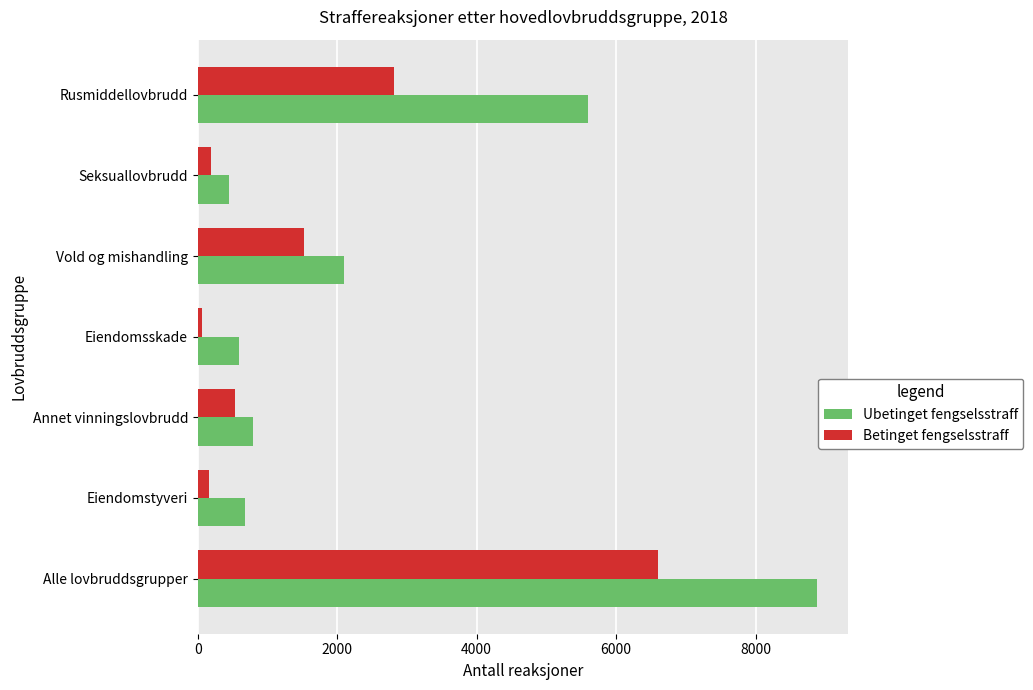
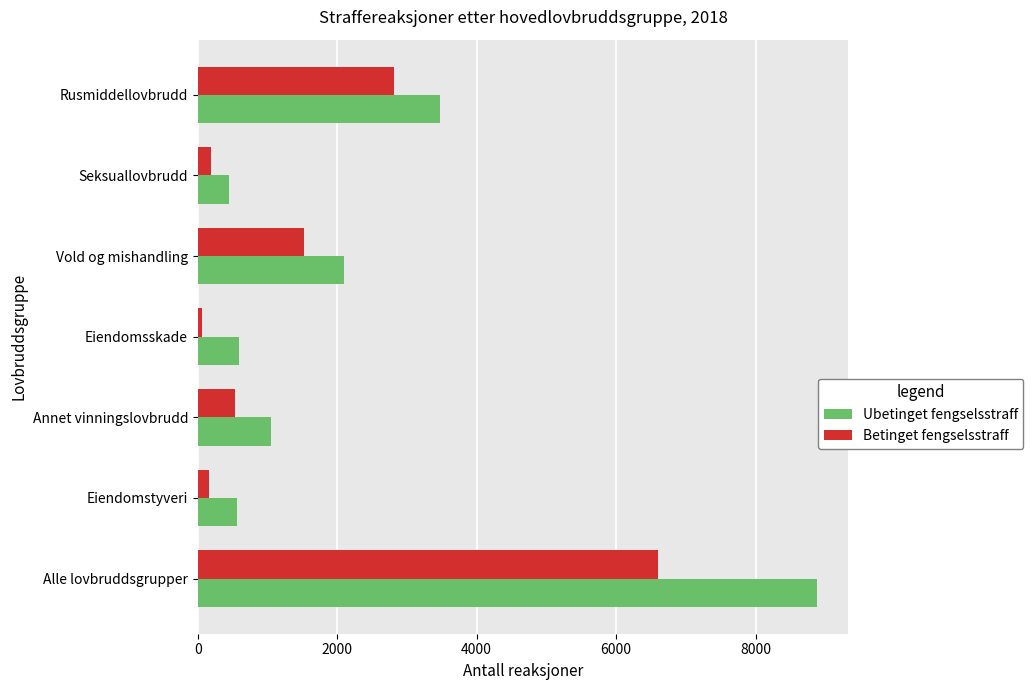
Ubetinget fengselsstraff, Rusmiddellovbrudd: 5600 -> 3500
Ubetinget fengselsstraff, Annet vinningslovbrudd: 800 -> 1100
Ubetinget fengselsstraff, Eiendomstyveri: 700 -> 600
